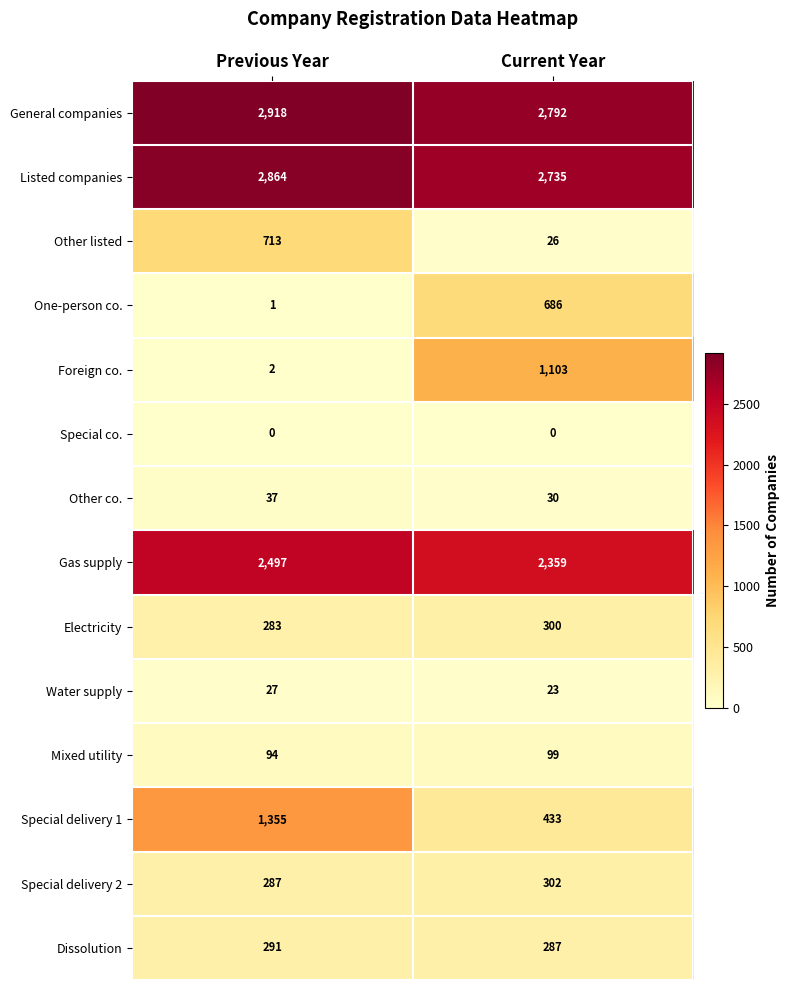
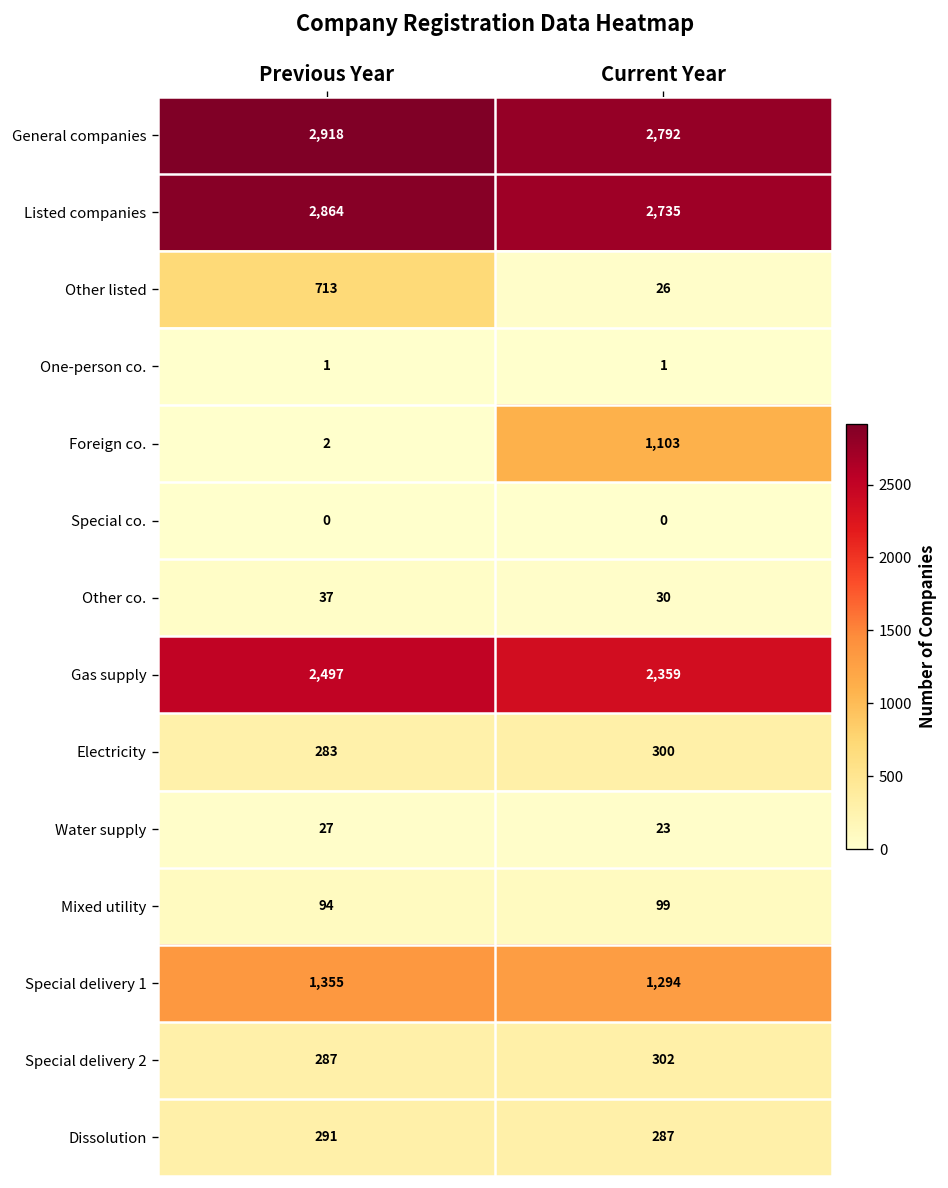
One-person co., Current Year: 686 -> 1
Special delivery 1, Current Year: 433 -> 1,294
